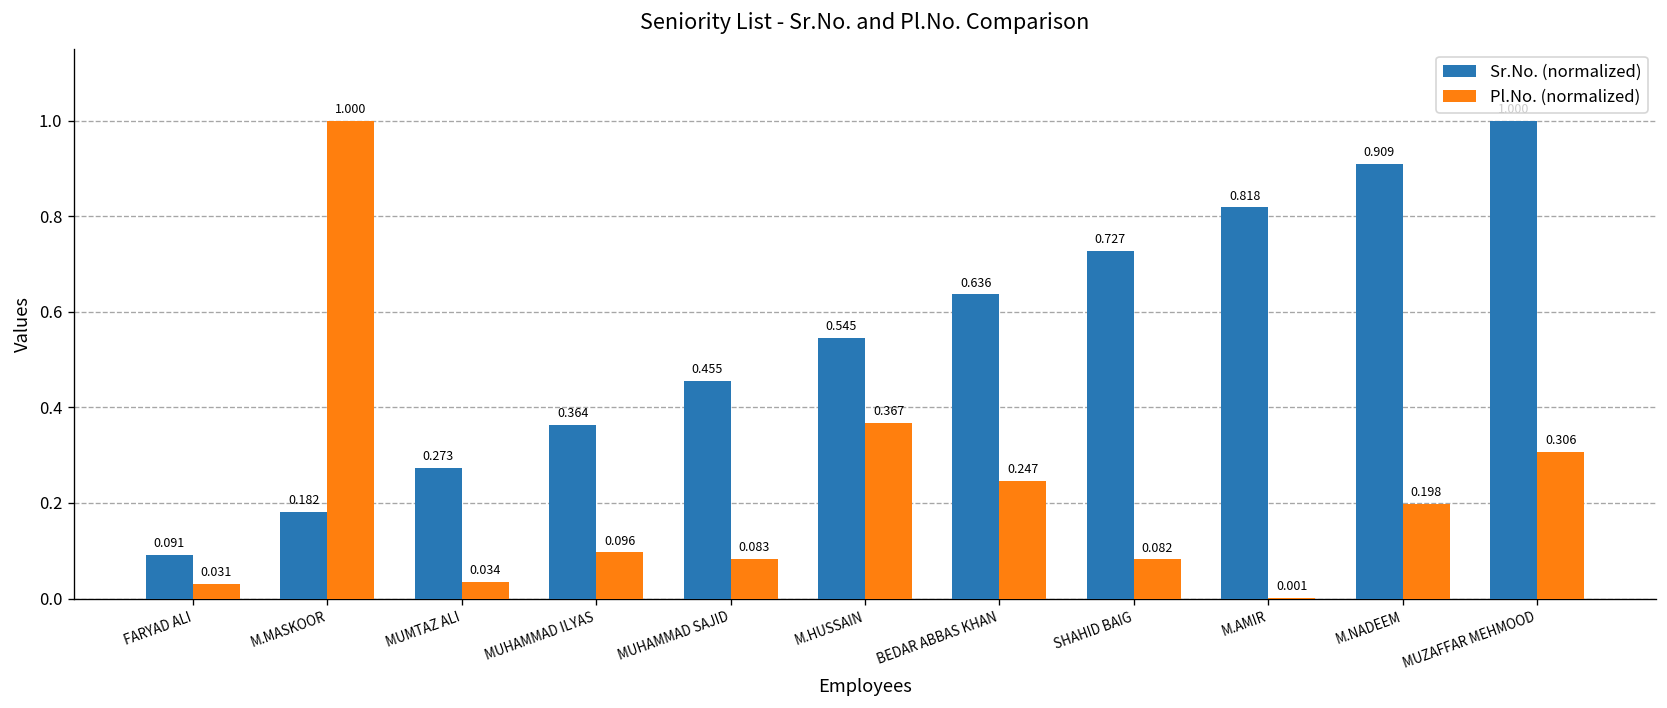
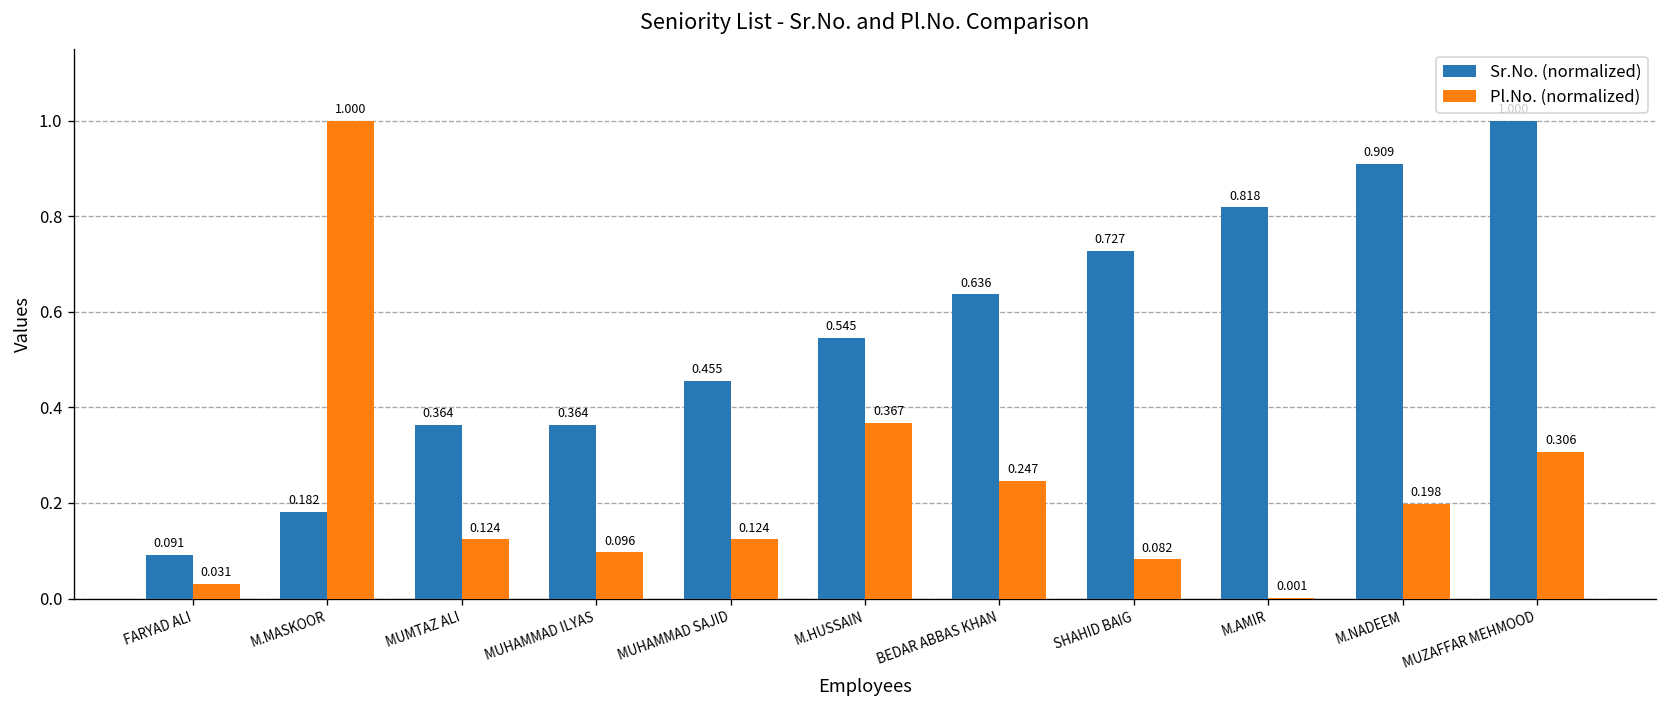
Sr.No. (normalized), MUMTAZ ALI: 0.273 -> 0.364
Pl.No. (normalized), MUMTAZ ALI: 0.034 -> 0.124
Pl.No. (normalized), MUHAMMAD SAJID: 0.083 -> 0.124
